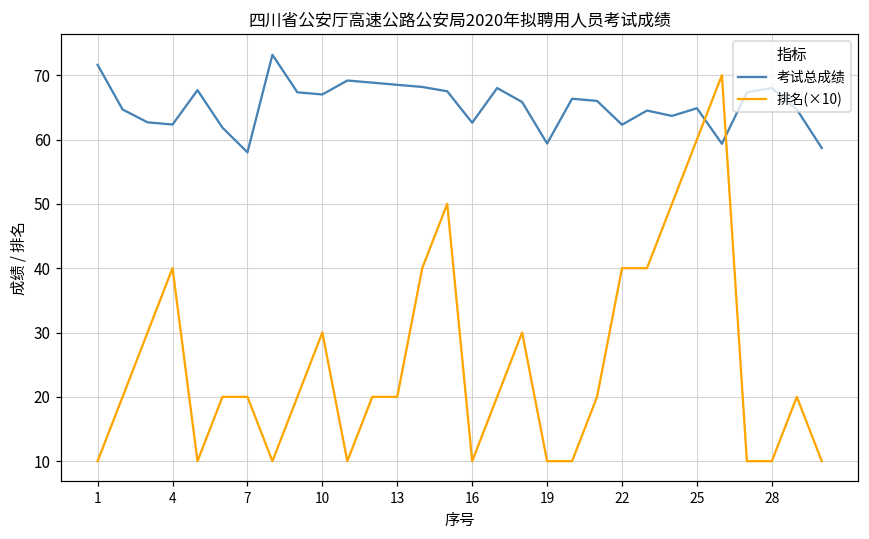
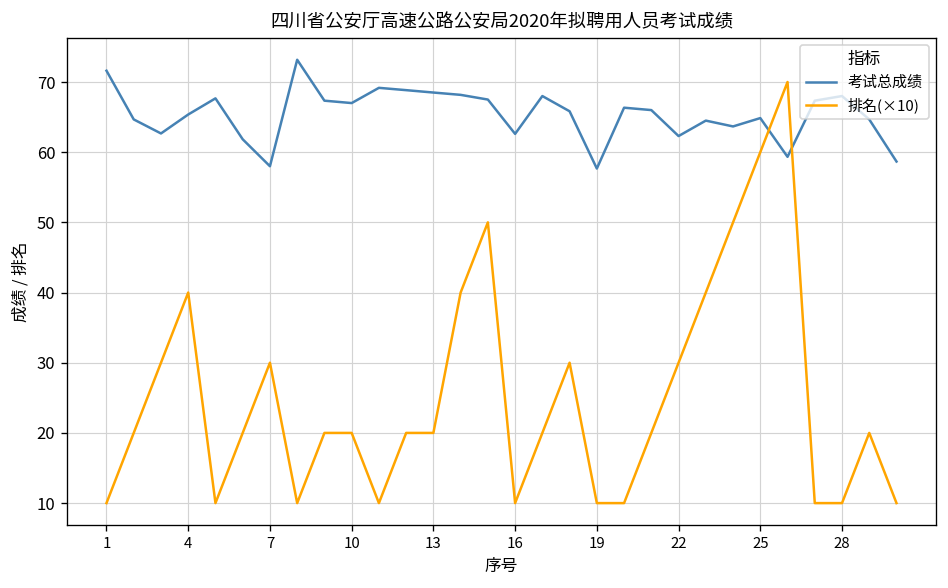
考试总成绩, 4: 62 -> 65
排名(×10), 7: 20 -> 30
排名(×10), 10: 30 -> 20
考试总成绩, 19: 59 -> 58
排名(×10), 22: 40 -> 30
